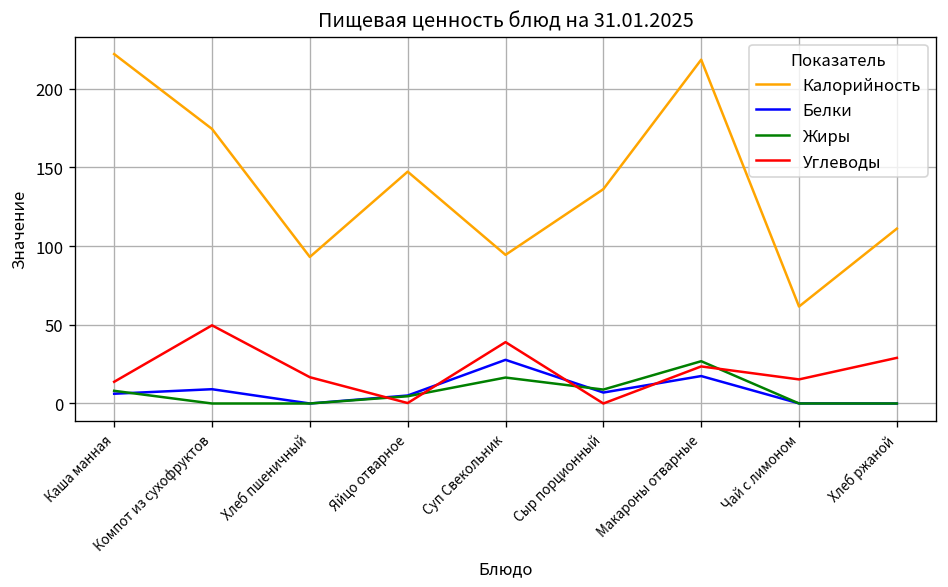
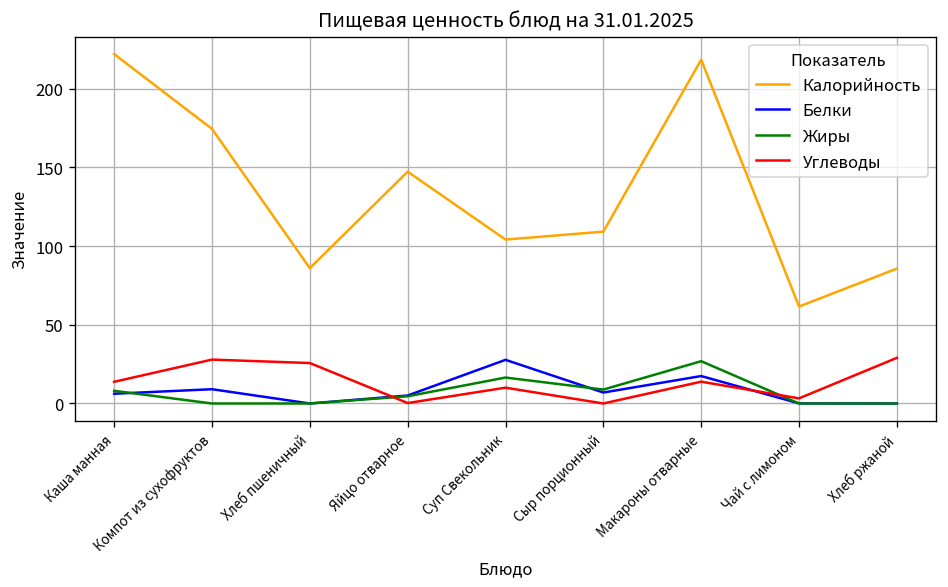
Углеводы, Компот из сухофруктов: 50 -> 28
Калорийность, Хлеб пшеничный: 93 -> 86
Углеводы, Хлеб пшеничный: 17 -> 26
Калорийность, Суп Свекольник: 94 -> 104
Углеводы, Суп Свекольник: 39 -> 10
Калорийность, Сыр порционный: 136 -> 109
Углеводы, Макароны отварные: 24 -> 14
Углеводы, Чай с лимоном: 15 -> 3
Калорийность, Хлеб ржаной: 111 -> 86
